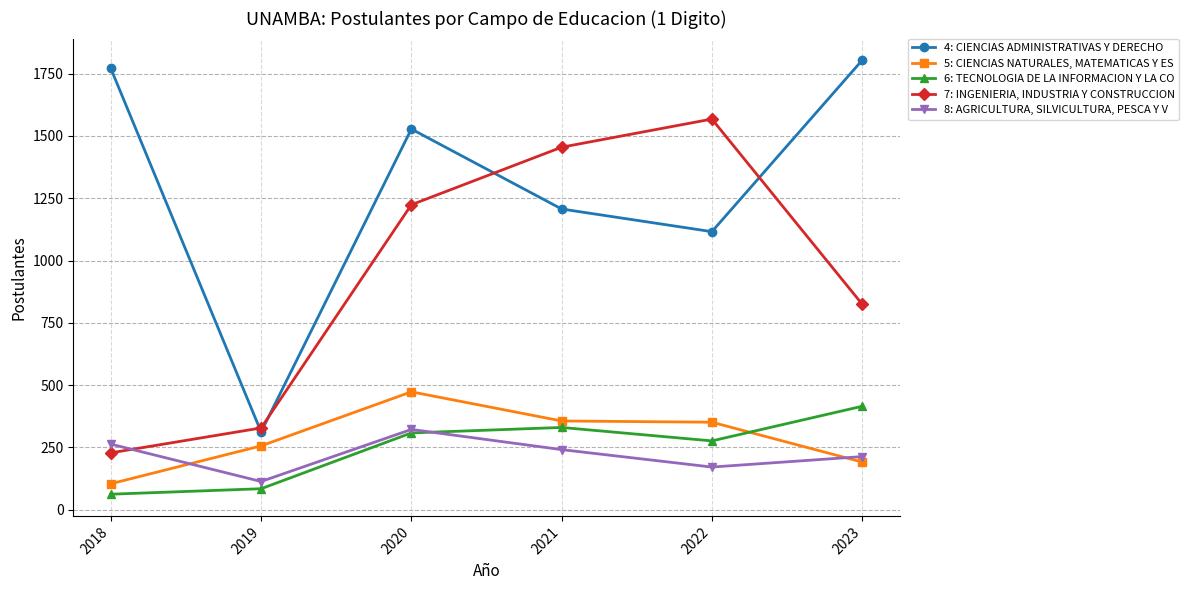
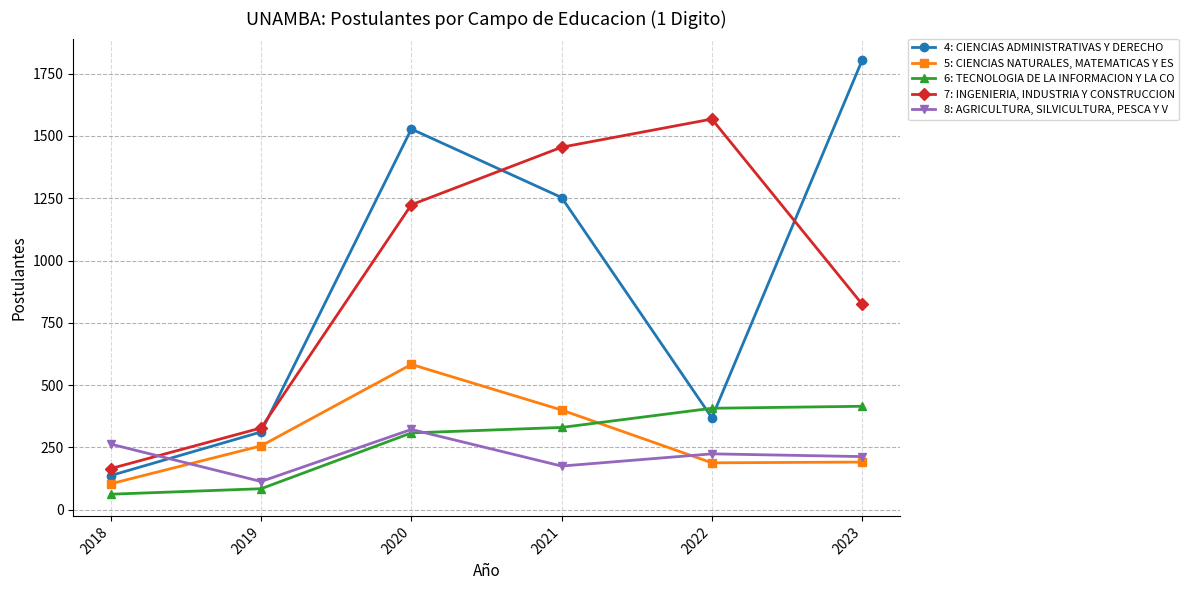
4: CIENCIAS ADMINISTRATIVAS Y DERECHO, 2018: 1770 -> 140
7: INGENIERIA, INDUSTRIA Y CONSTRUCCION, 2018: 230 -> 170
5: CIENCIAS NATURALES, MATEMATICAS Y ES, 2020: 470 -> 580
4: CIENCIAS ADMINISTRATIVAS Y DERECHO, 2021: 1210 -> 1250
5: CIENCIAS NATURALES, MATEMATICAS Y ES, 2021: 360 -> 400
8: AGRICULTURA, SILVICULTURA, PESCA Y V, 2021: 240 -> 180
4: CIENCIAS ADMINISTRATIVAS Y DERECHO, 2022: 1120 -> 370
5: CIENCIAS NATURALES, MATEMATICAS Y ES, 2022: 350 -> 190
6: TECNOLOGIA DE LA INFORMACION Y LA CO, 2022: 280 -> 410
8: AGRICULTURA, SILVICULTURA, PESCA Y V, 2022: 170 -> 220
